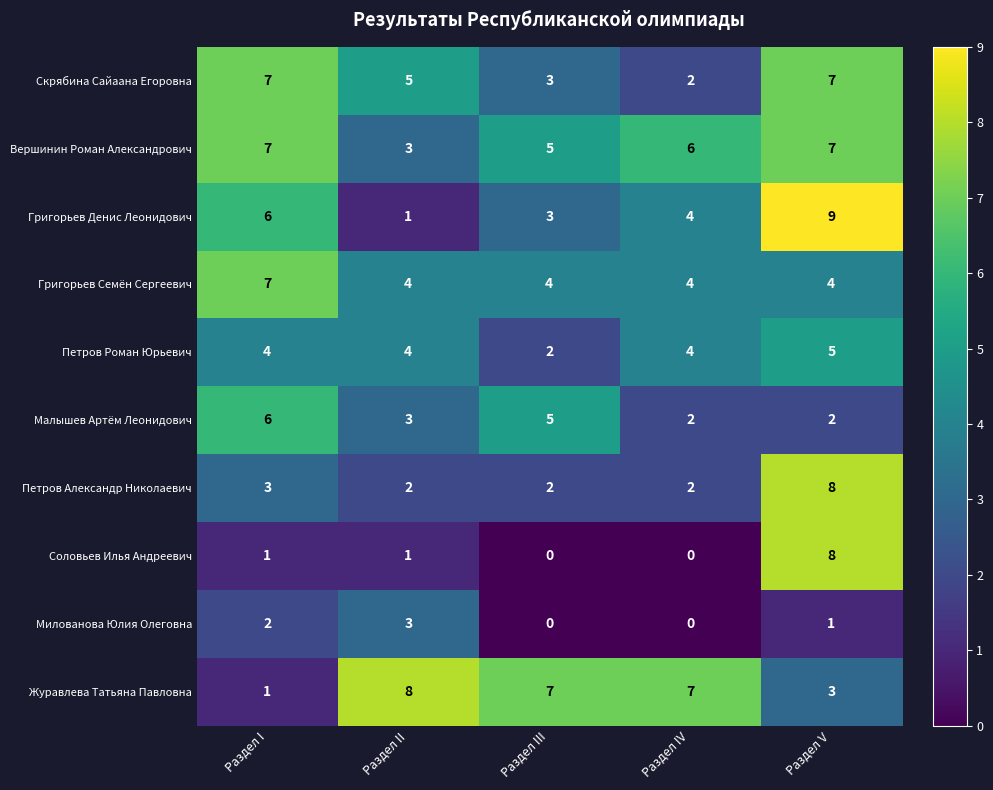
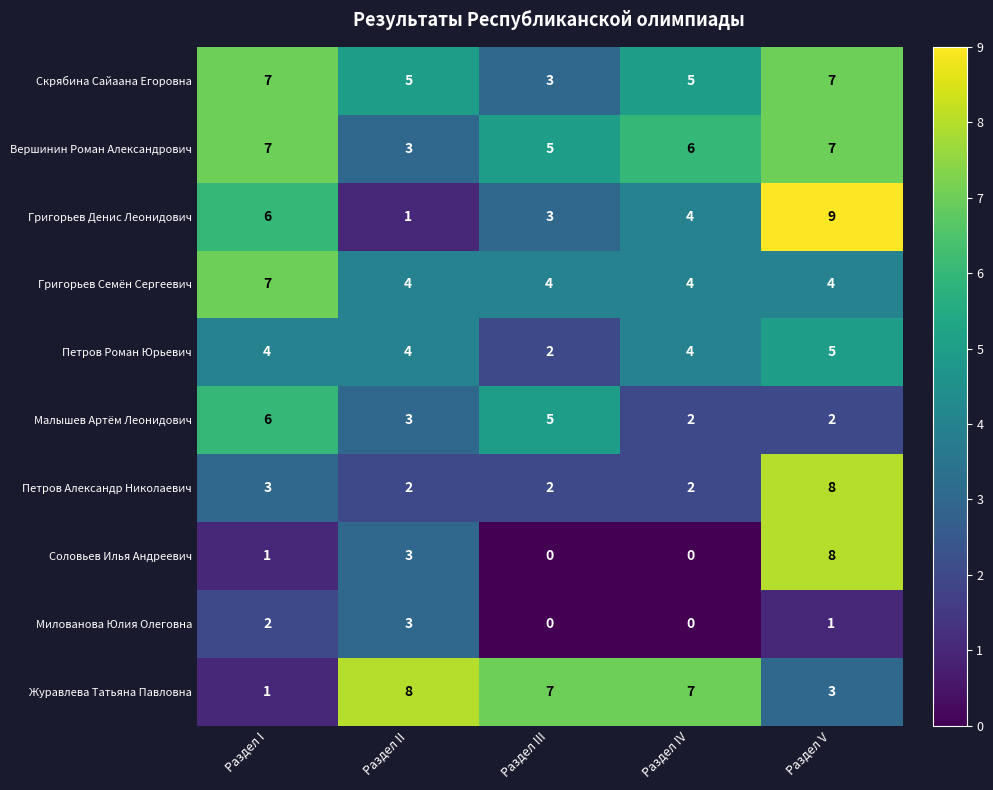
Скрябина Сайаана Егоровна, Раздел IV: 2 -> 5
Соловьев Илья Андреевич, Раздел II: 1 -> 3
